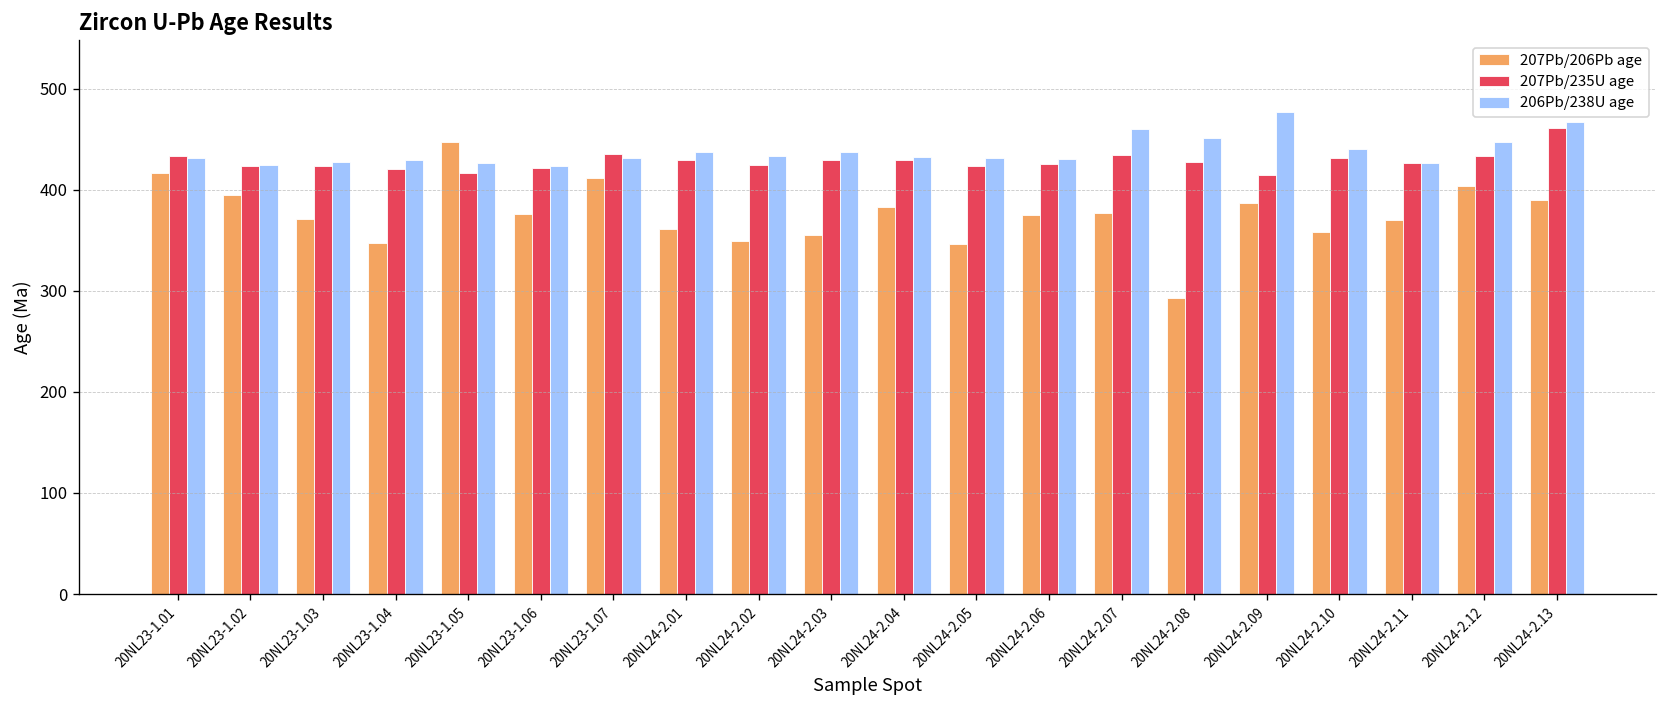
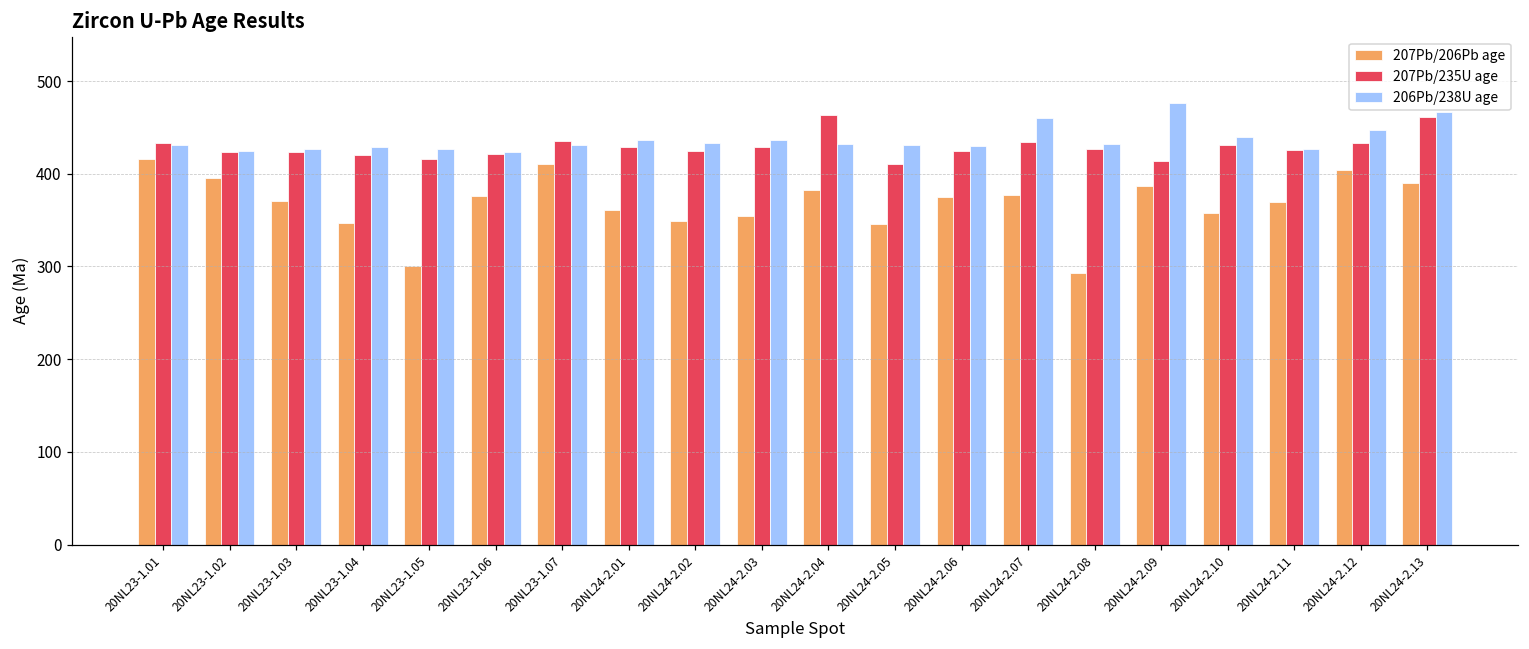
207Pb/206Pb age, 20NL23-1.05: 450 -> 300
207Pb/235U age, 20NL24-2.04: 430 -> 460
207Pb/235U age, 20NL24-2.05: 420 -> 410
206Pb/238U age, 20NL24-2.08: 450 -> 430
